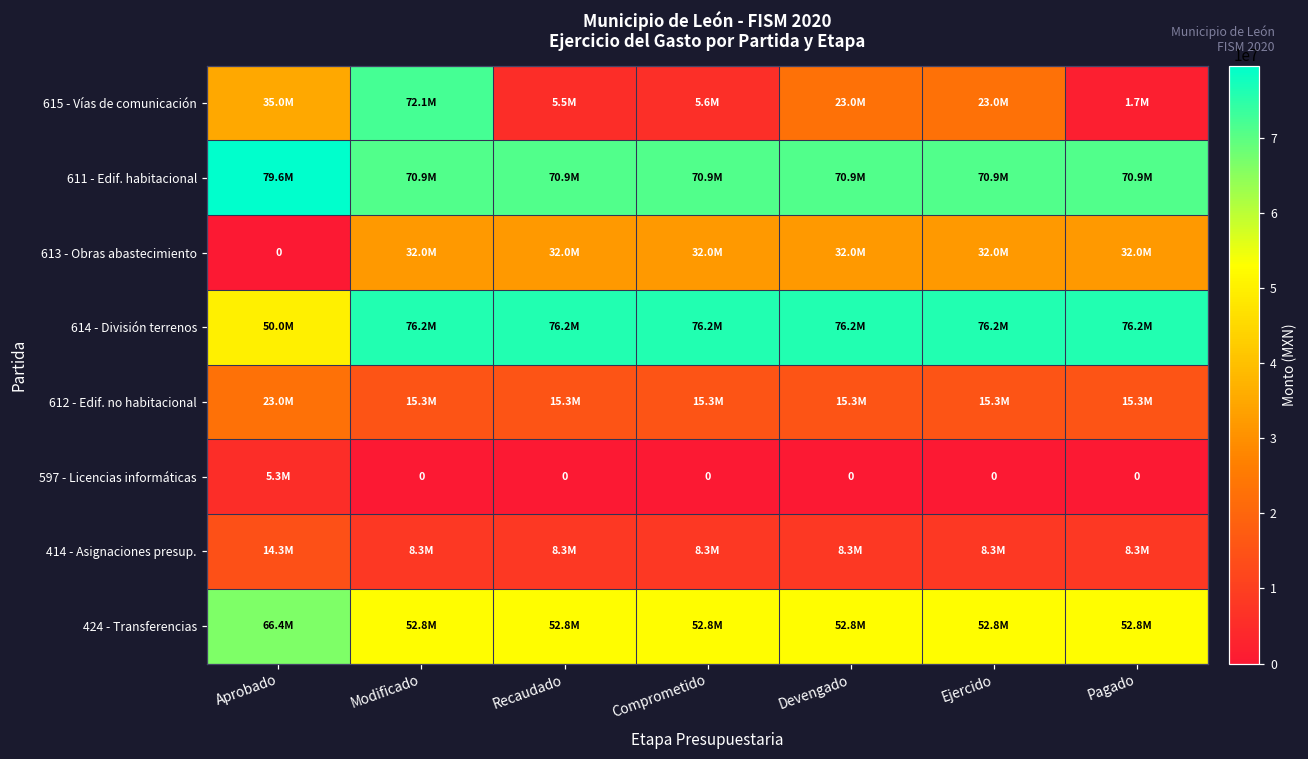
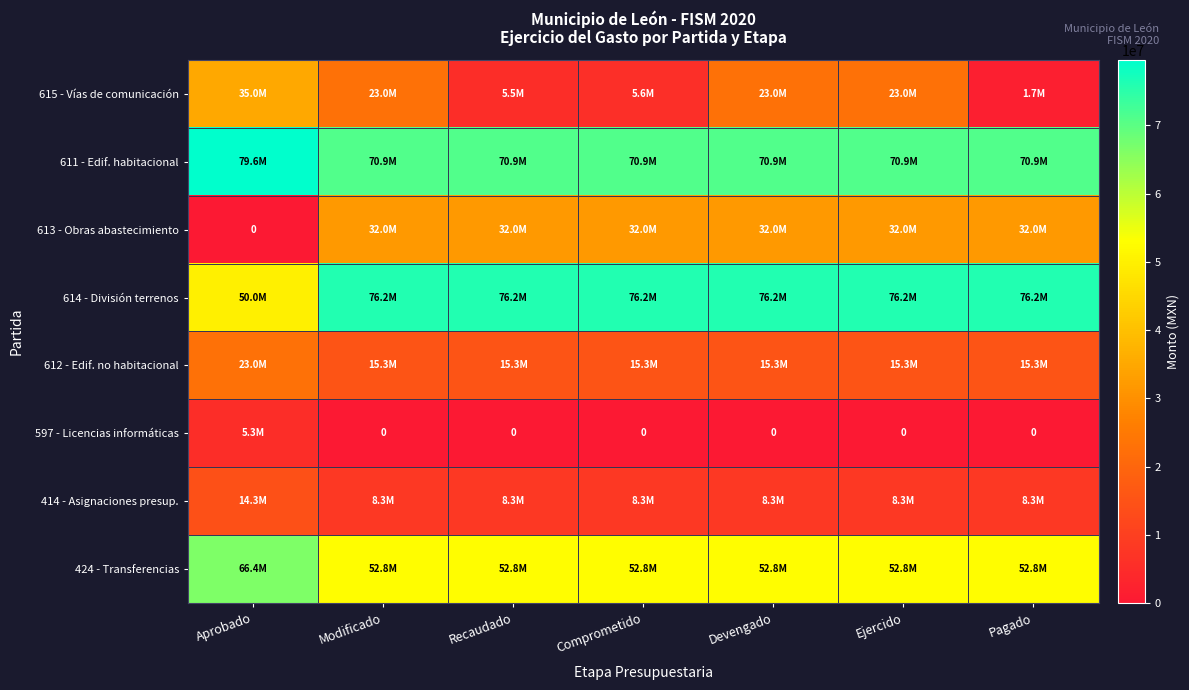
615 - Vías de comunicación, Modificado: 72.1M -> 23.0M
